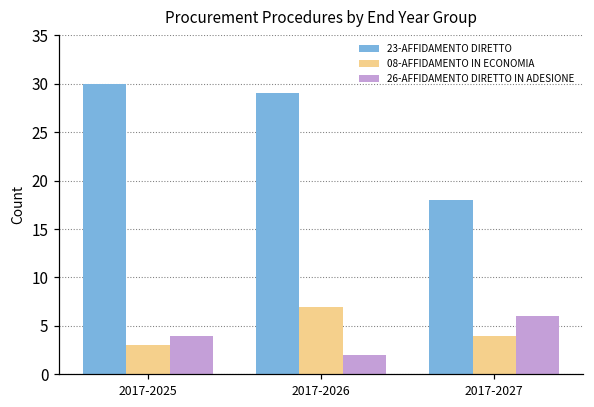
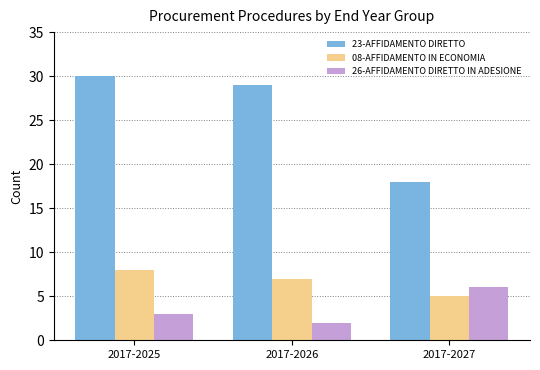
08-AFFIDAMENTO IN ECONOMIA, 2017-2025: 3 -> 8
26-AFFIDAMENTO DIRETTO IN ADESIONE, 2017-2025: 4 -> 3
08-AFFIDAMENTO IN ECONOMIA, 2017-2027: 4 -> 5
